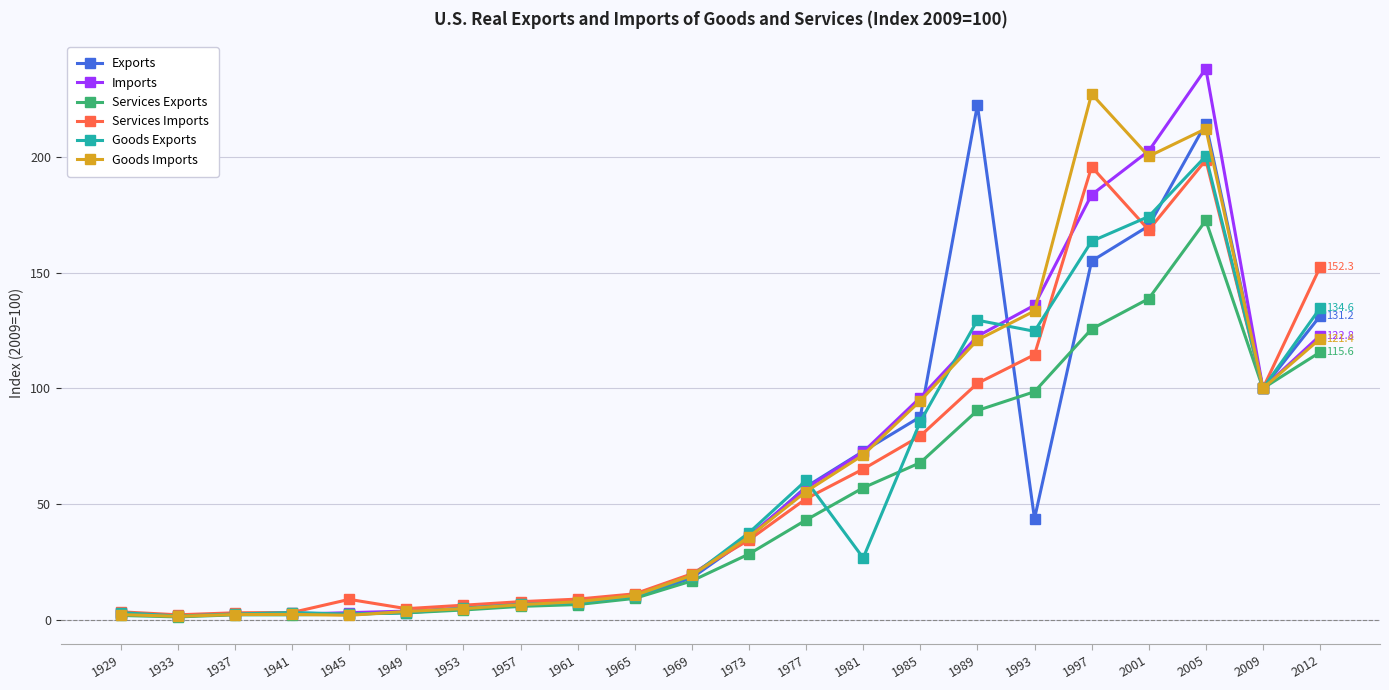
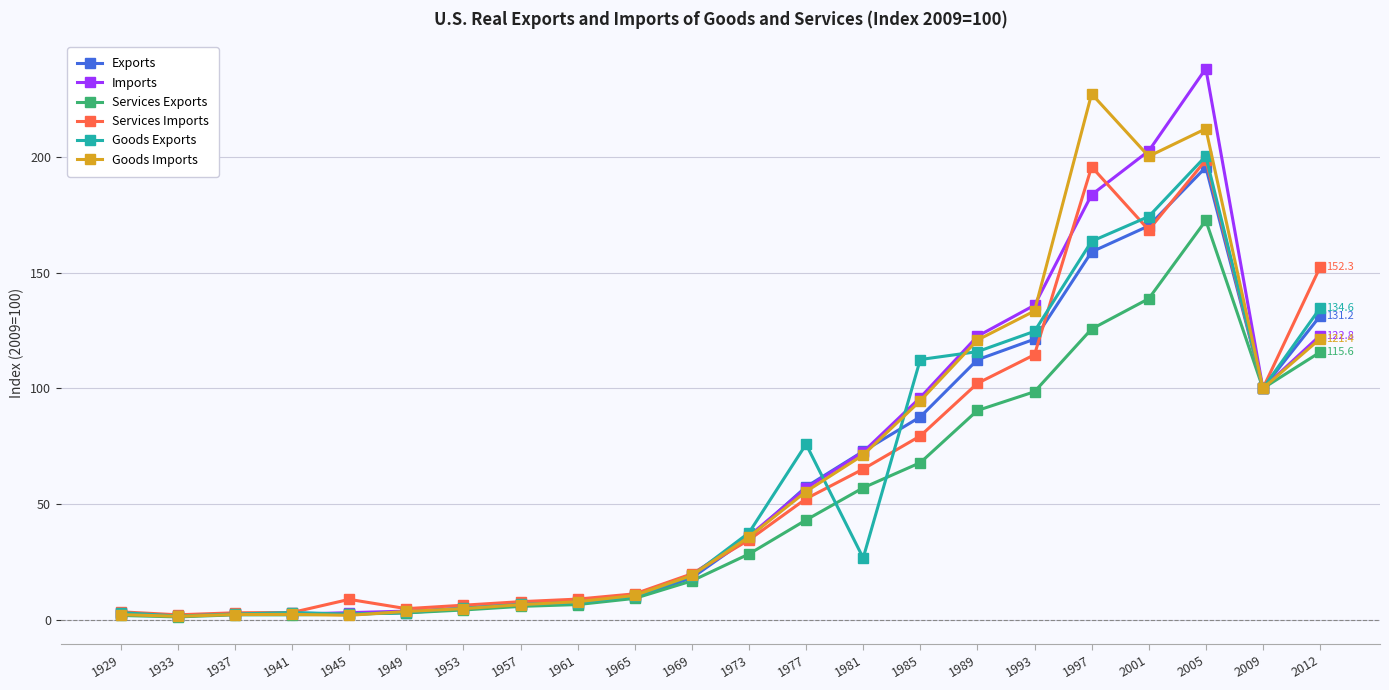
Goods Exports, 1977: 60 -> 76
Goods Exports, 1985: 86 -> 112
Exports, 1989: 222 -> 112
Goods Exports, 1989: 129 -> 116
Exports, 1993: 44 -> 121
Exports, 1997: 155 -> 159
Exports, 2005: 214 -> 196
